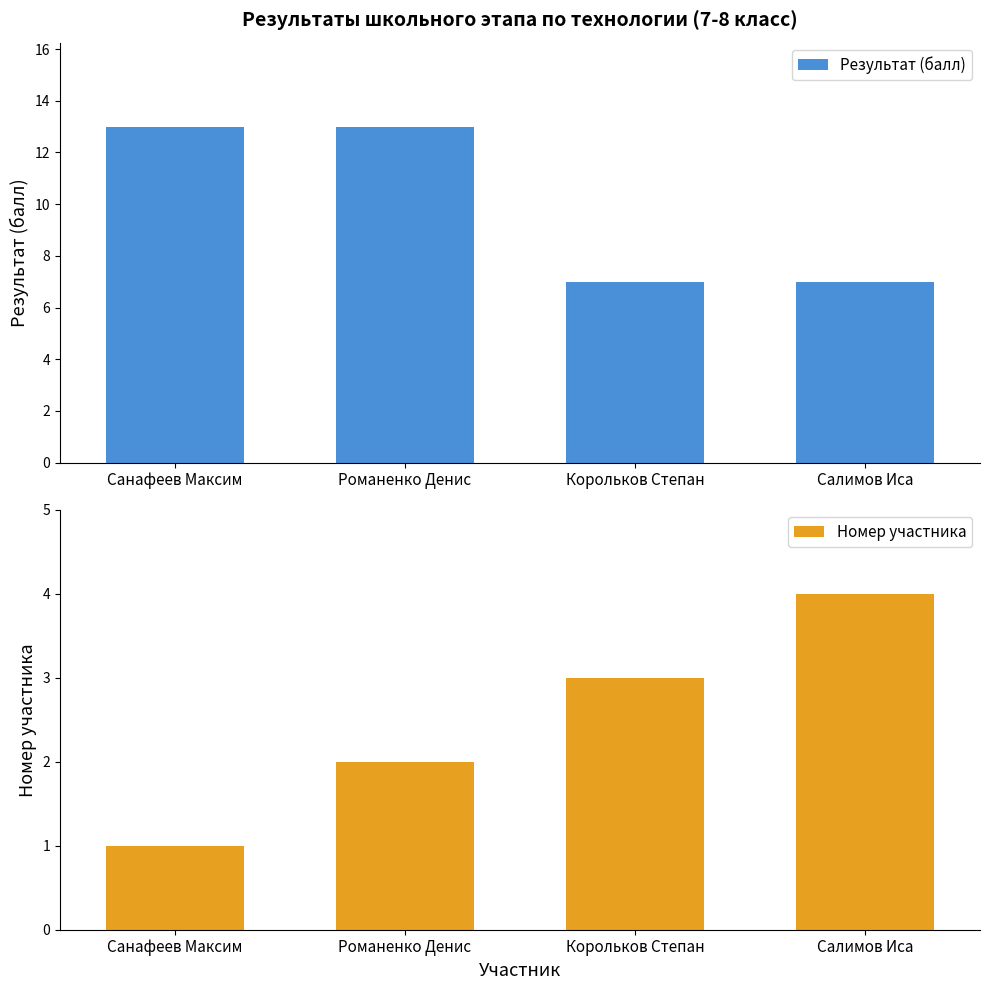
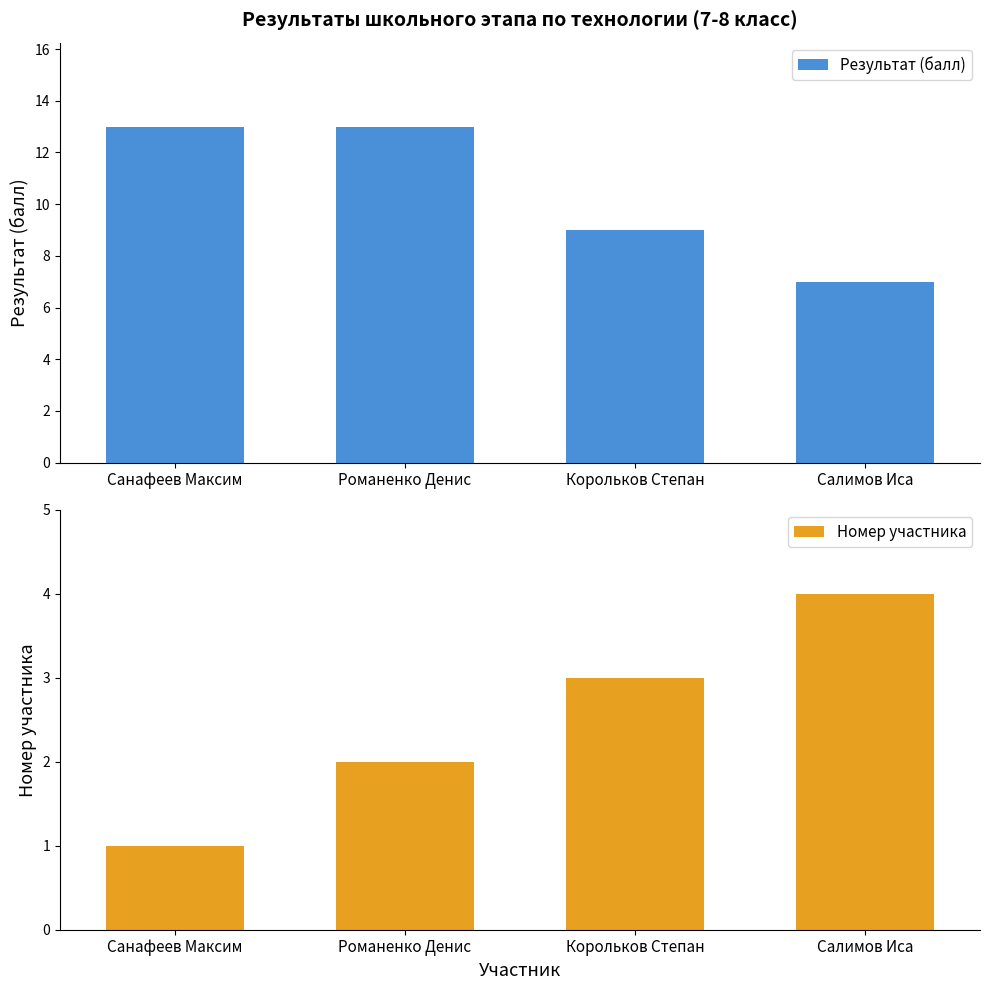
Результаты школьного этапа по технологии (7-8 класс), Корольков Степан: 7 -> 9
